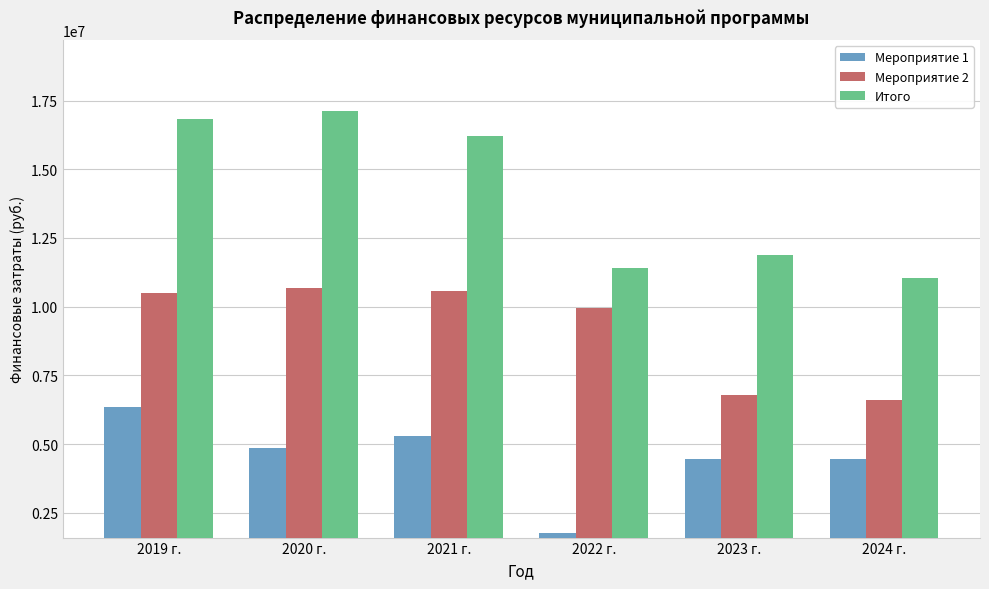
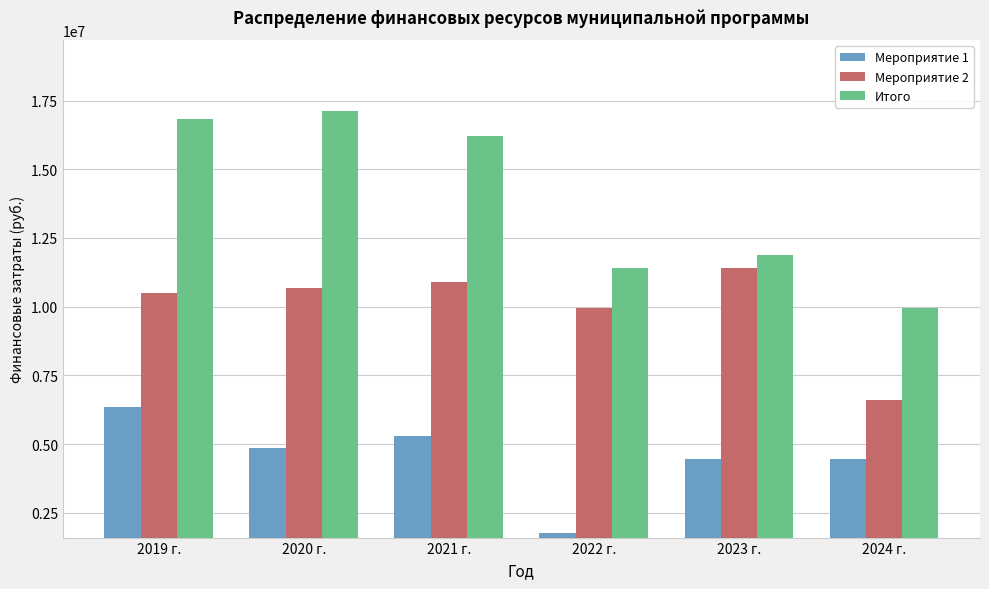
Мероприятие 2, 2021 г.: 10600000 -> 10900000
Мероприятие 2, 2023 г.: 6800000 -> 11400000
Итого, 2024 г.: 11100000 -> 10000000
